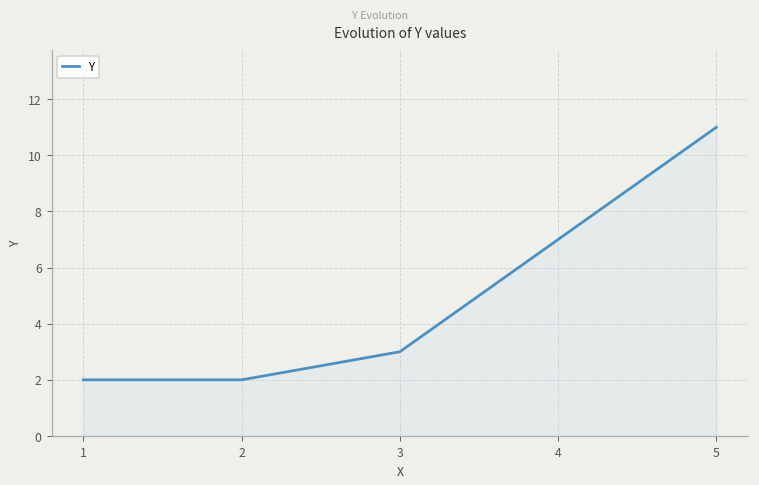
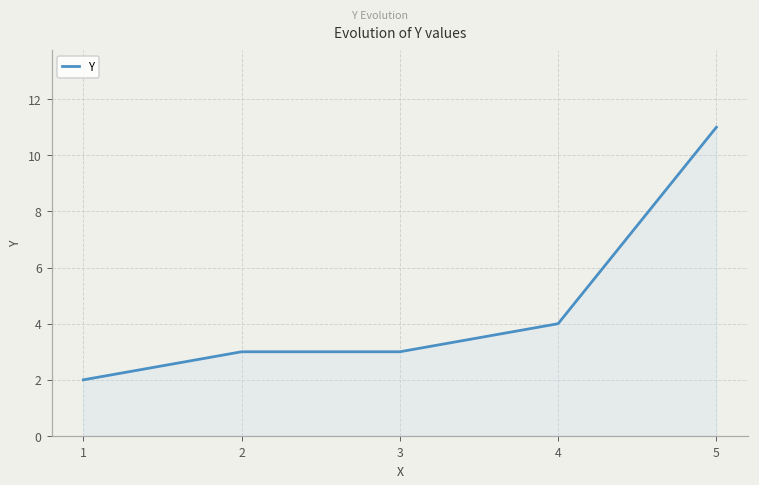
2: 2 -> 3
4: 7 -> 4
